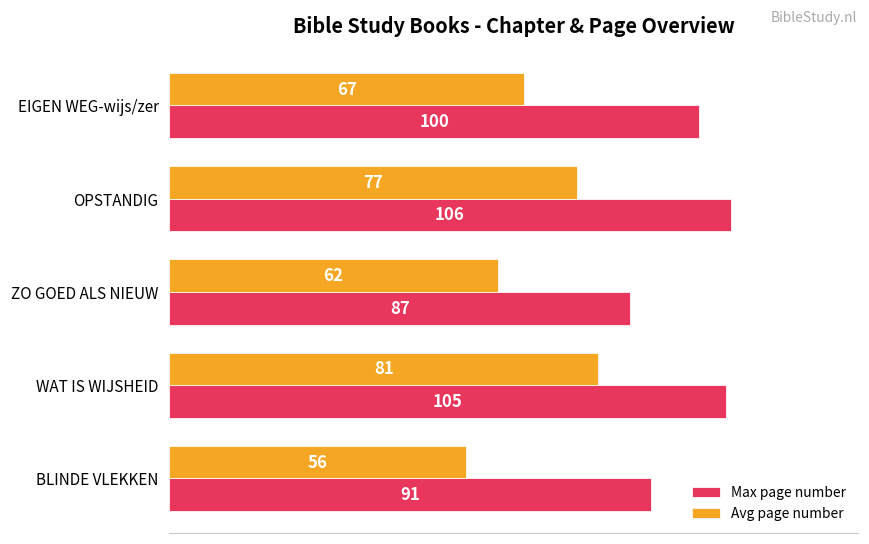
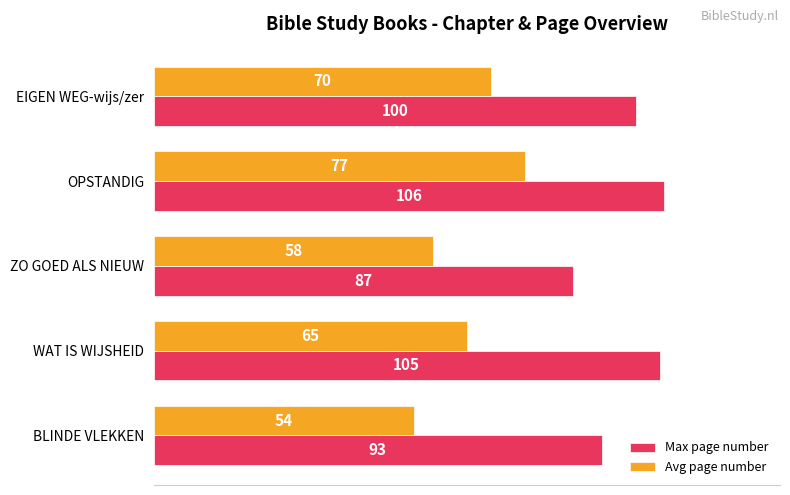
Avg page number, EIGEN WEG-wijs/zer: 67 -> 70
Avg page number, ZO GOED ALS NIEUW: 62 -> 58
Avg page number, WAT IS WIJSHEID: 81 -> 65
Avg page number, BLINDE VLEKKEN: 56 -> 54
Max page number, BLINDE VLEKKEN: 91 -> 93
